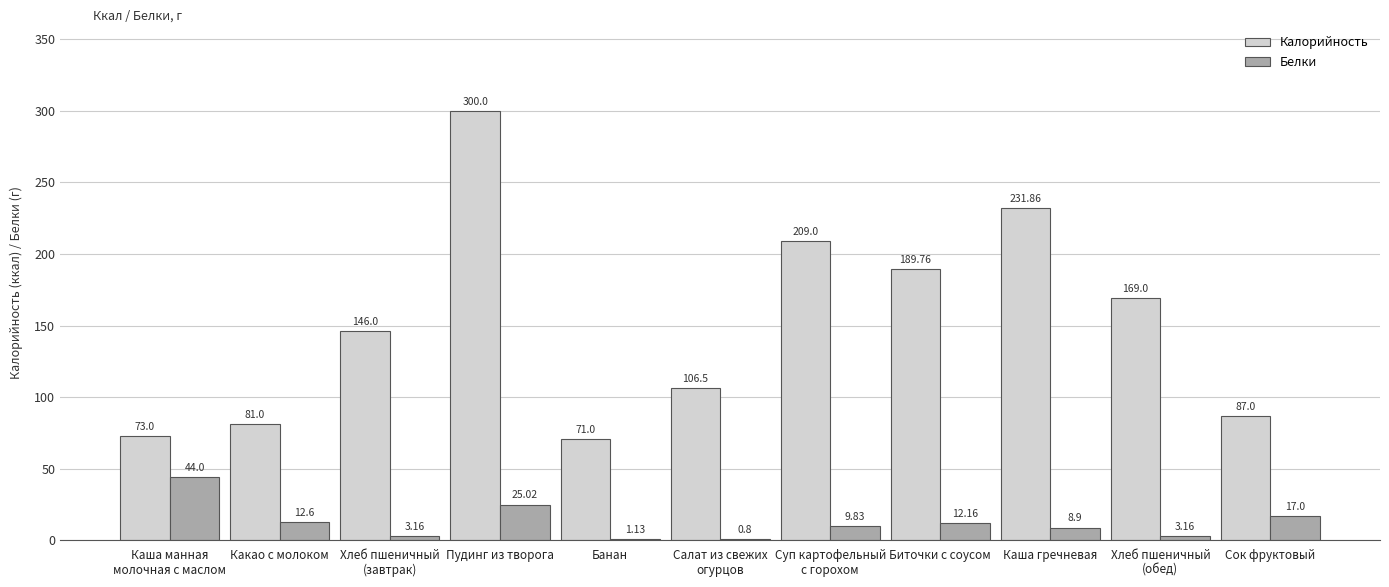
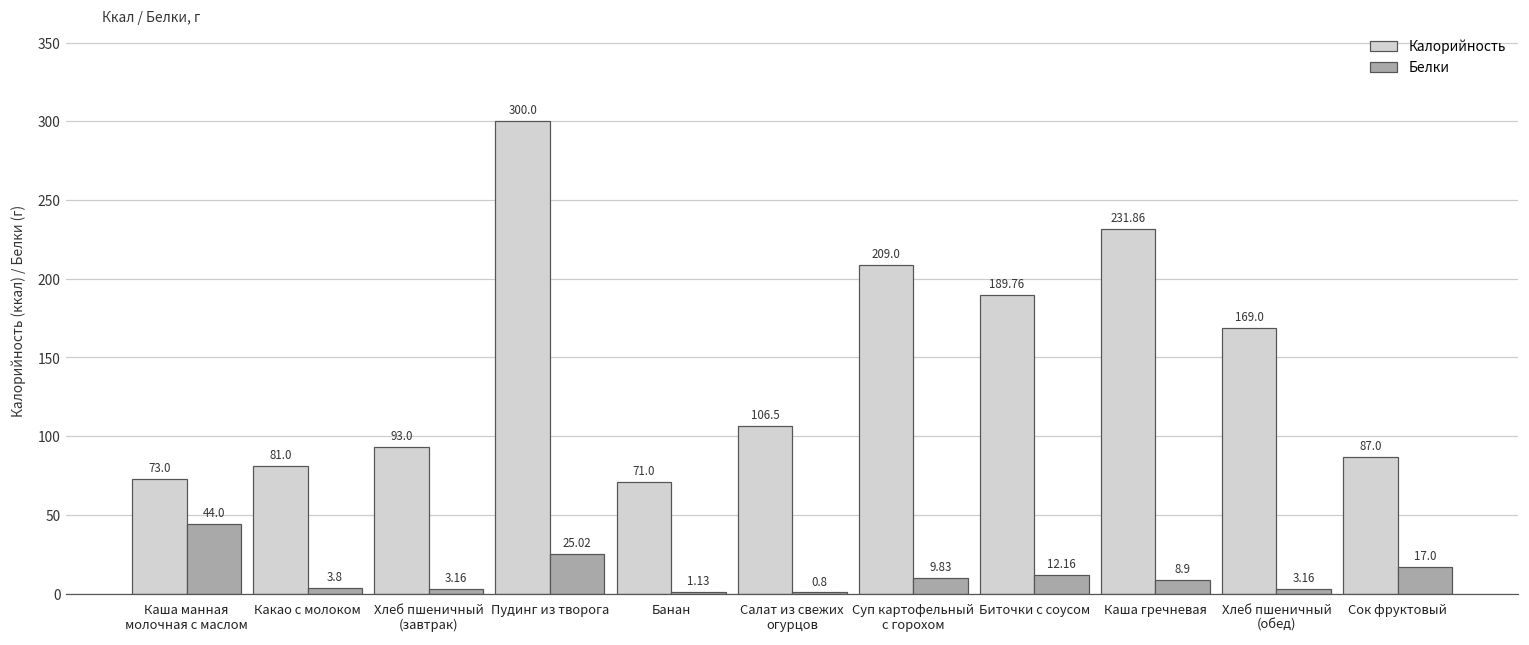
Белки, Какао с молоком: 12.6 -> 3.8
Калорийность, Хлеб пшеничный (завтрак): 146.0 -> 93.0
